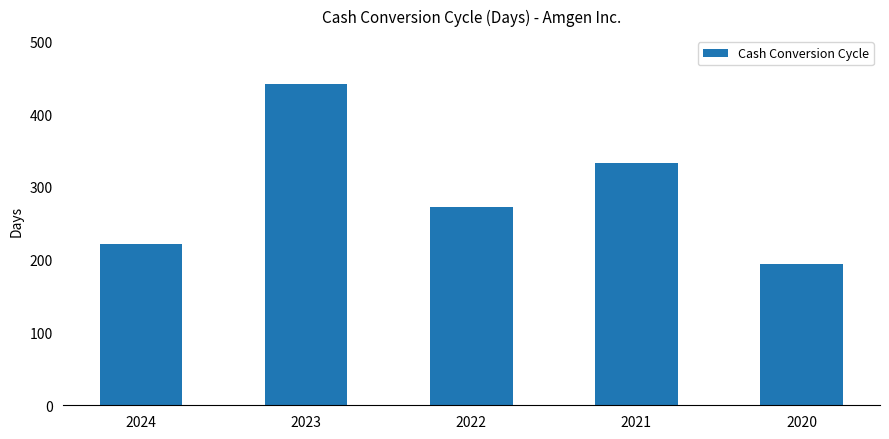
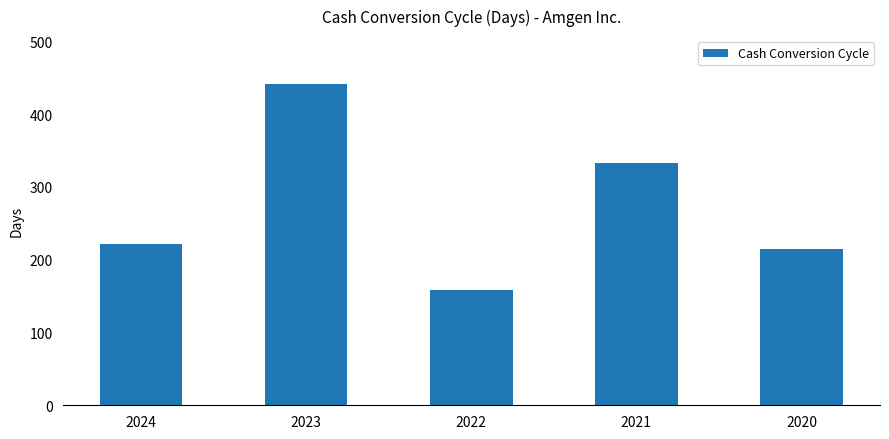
2022: 270 -> 160
2020: 190 -> 220
